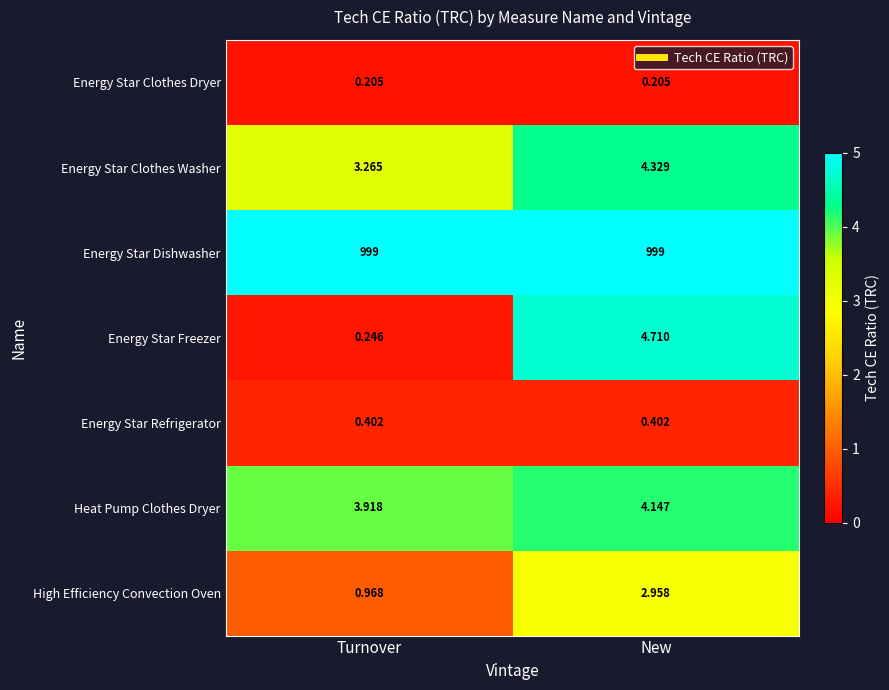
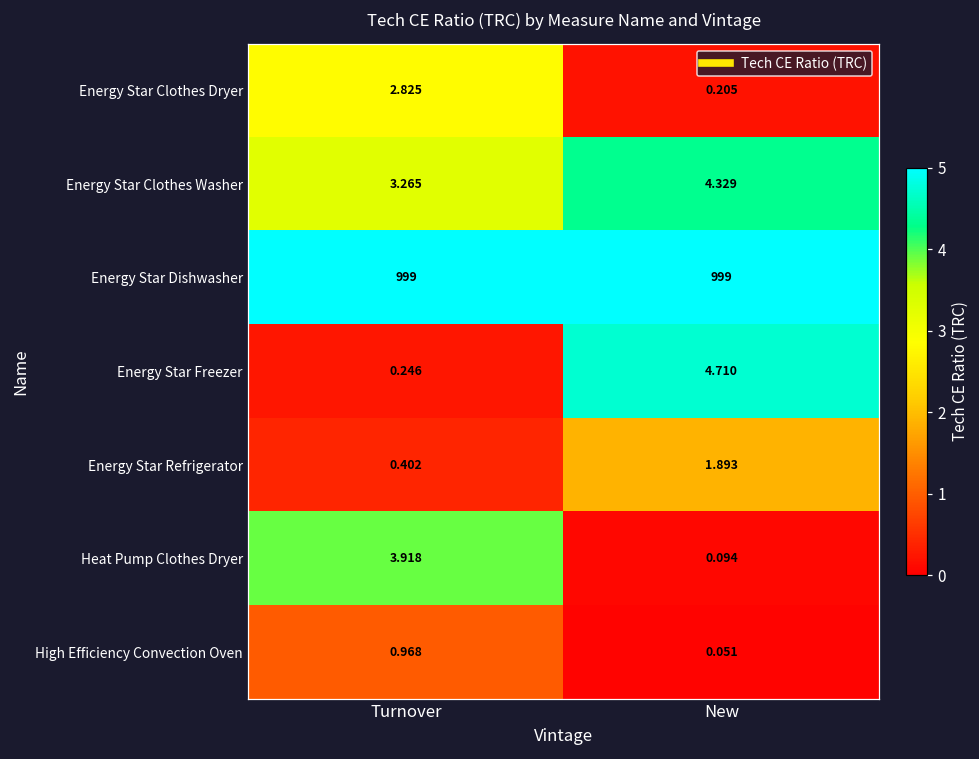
Energy Star Clothes Dryer, Turnover: 0.205 -> 2.825
Energy Star Refrigerator, New: 0.402 -> 1.893
Heat Pump Clothes Dryer, New: 4.147 -> 0.094
High Efficiency Convection Oven, New: 2.958 -> 0.051
